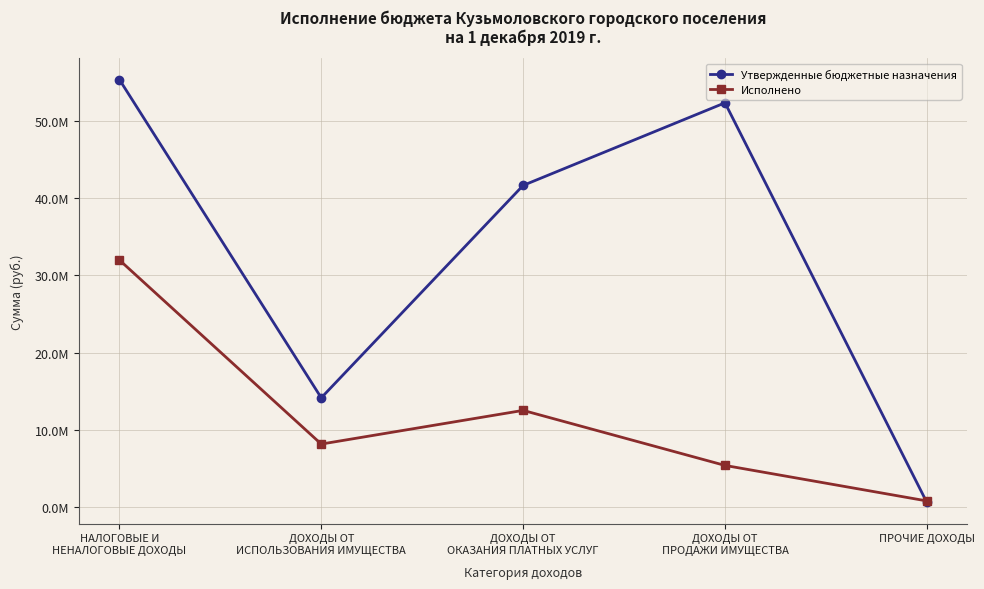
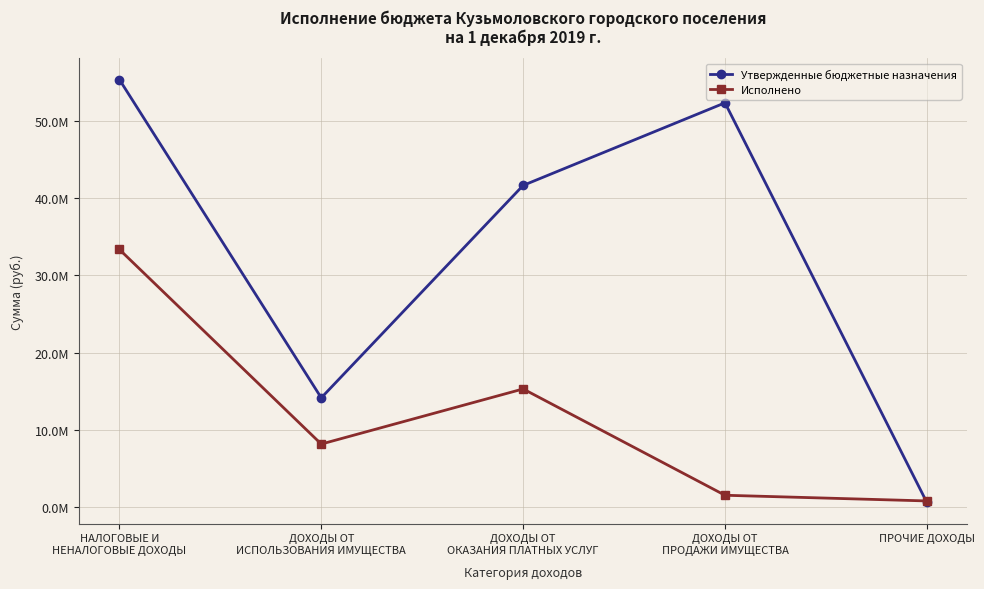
Исполнено, НАЛОГОВЫЕ И НЕНАЛОГОВЫЕ ДОХОДЫ: 32000000 -> 33000000
Исполнено, ДОХОДЫ ОТ ОКАЗАНИЯ ПЛАТНЫХ УСЛУГ: 13000000 -> 15000000
Исполнено, ДОХОДЫ ОТ ПРОДАЖИ ИМУЩЕСТВА: 5000000 -> 2000000
